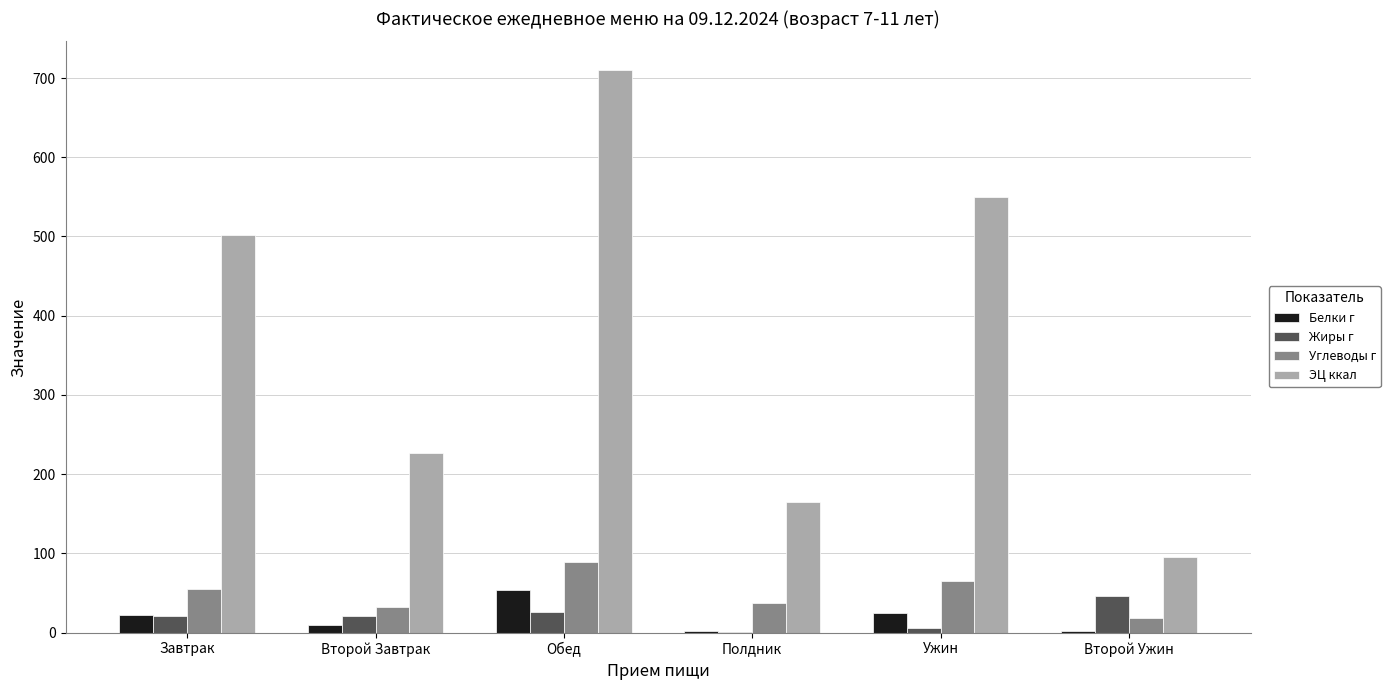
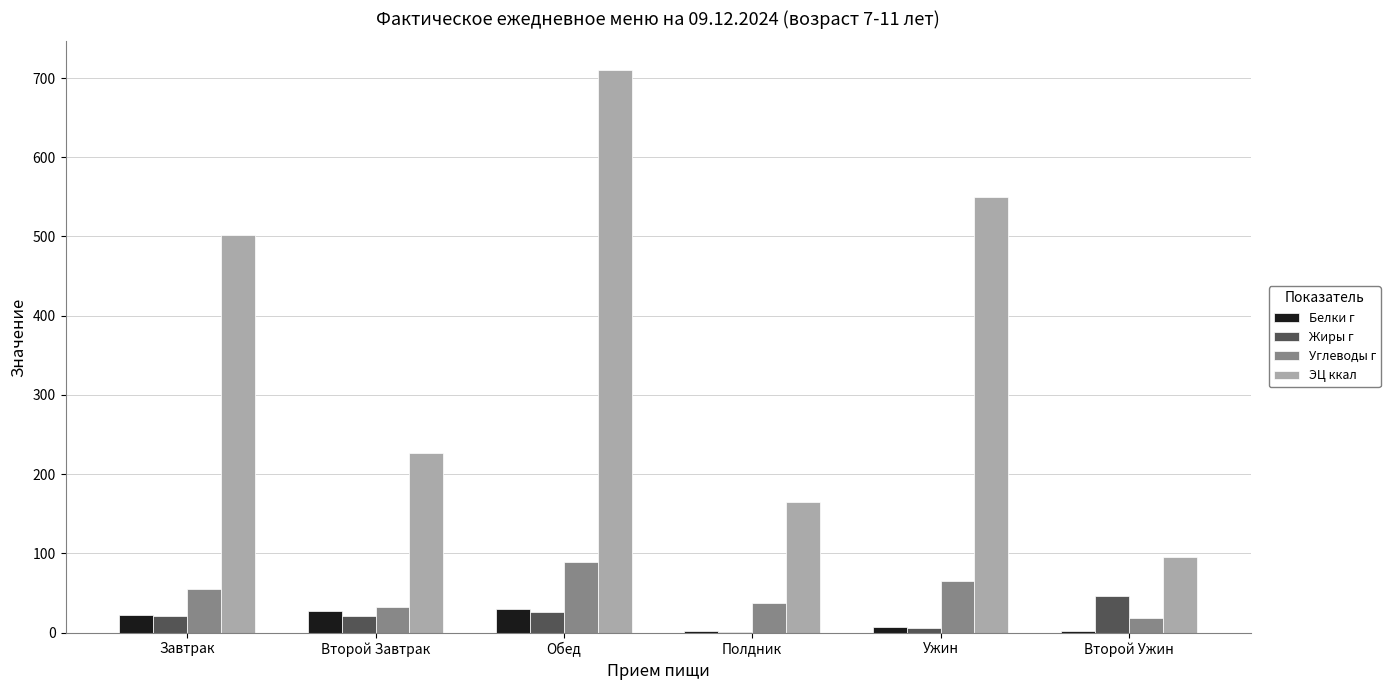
Белки г, Второй Завтрак: 10 -> 30
Белки г, Обед: 50 -> 30
Белки г, Ужин: 20 -> 10
